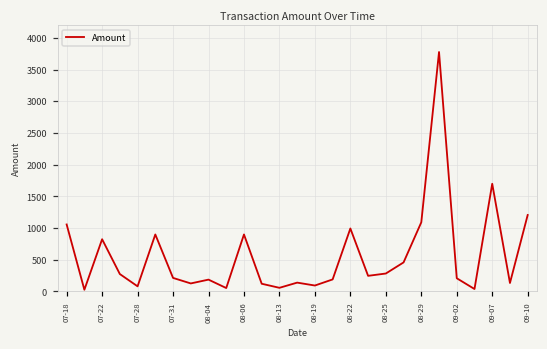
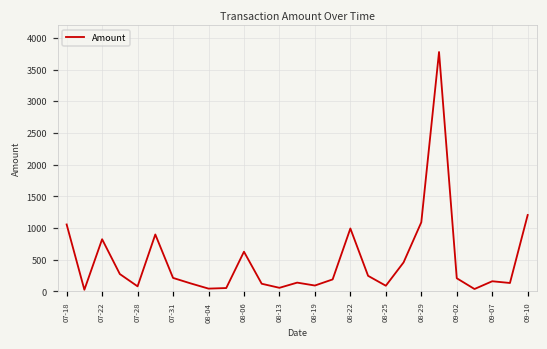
08-04: 200 -> 0
08-06: 900 -> 600
08-25: 300 -> 100
09-07: 1700 -> 200
